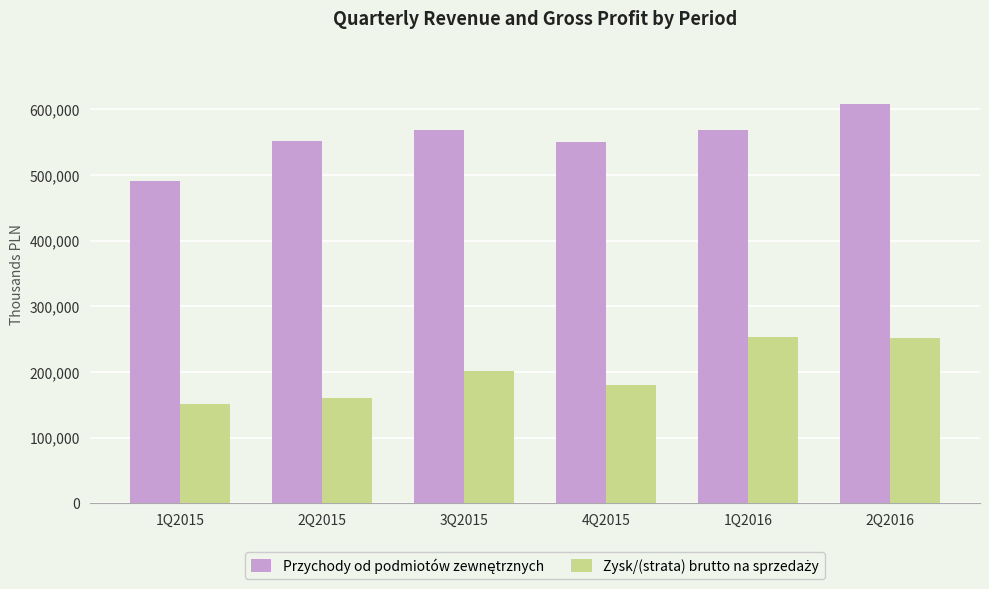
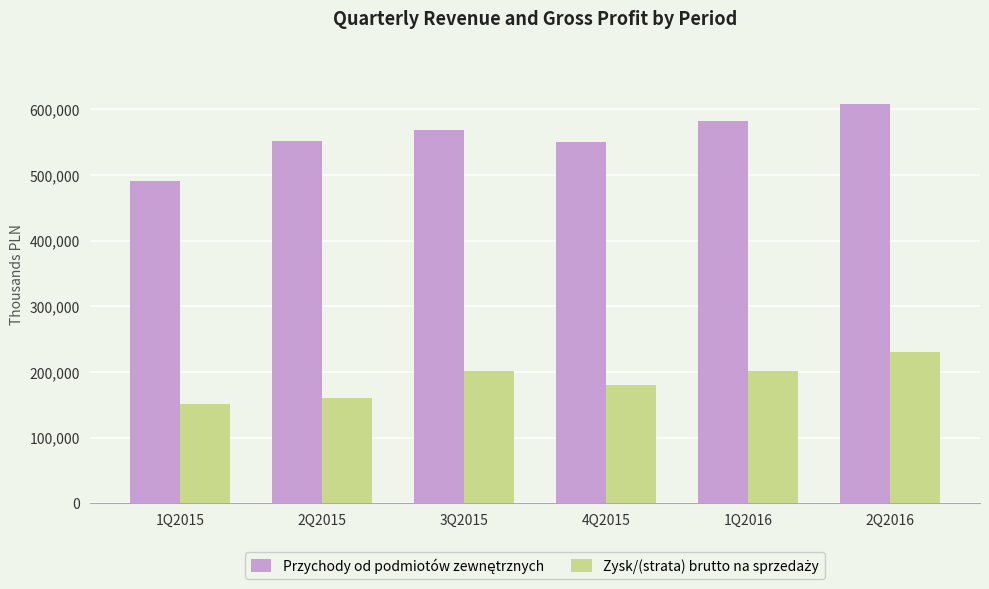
Przychody od podmiotów zewnętrznych, 1Q2016: 570,000 -> 580,000
Zysk/(strata) brutto na sprzedaży, 1Q2016: 250,000 -> 200,000
Zysk/(strata) brutto na sprzedaży, 2Q2016: 250,000 -> 230,000
